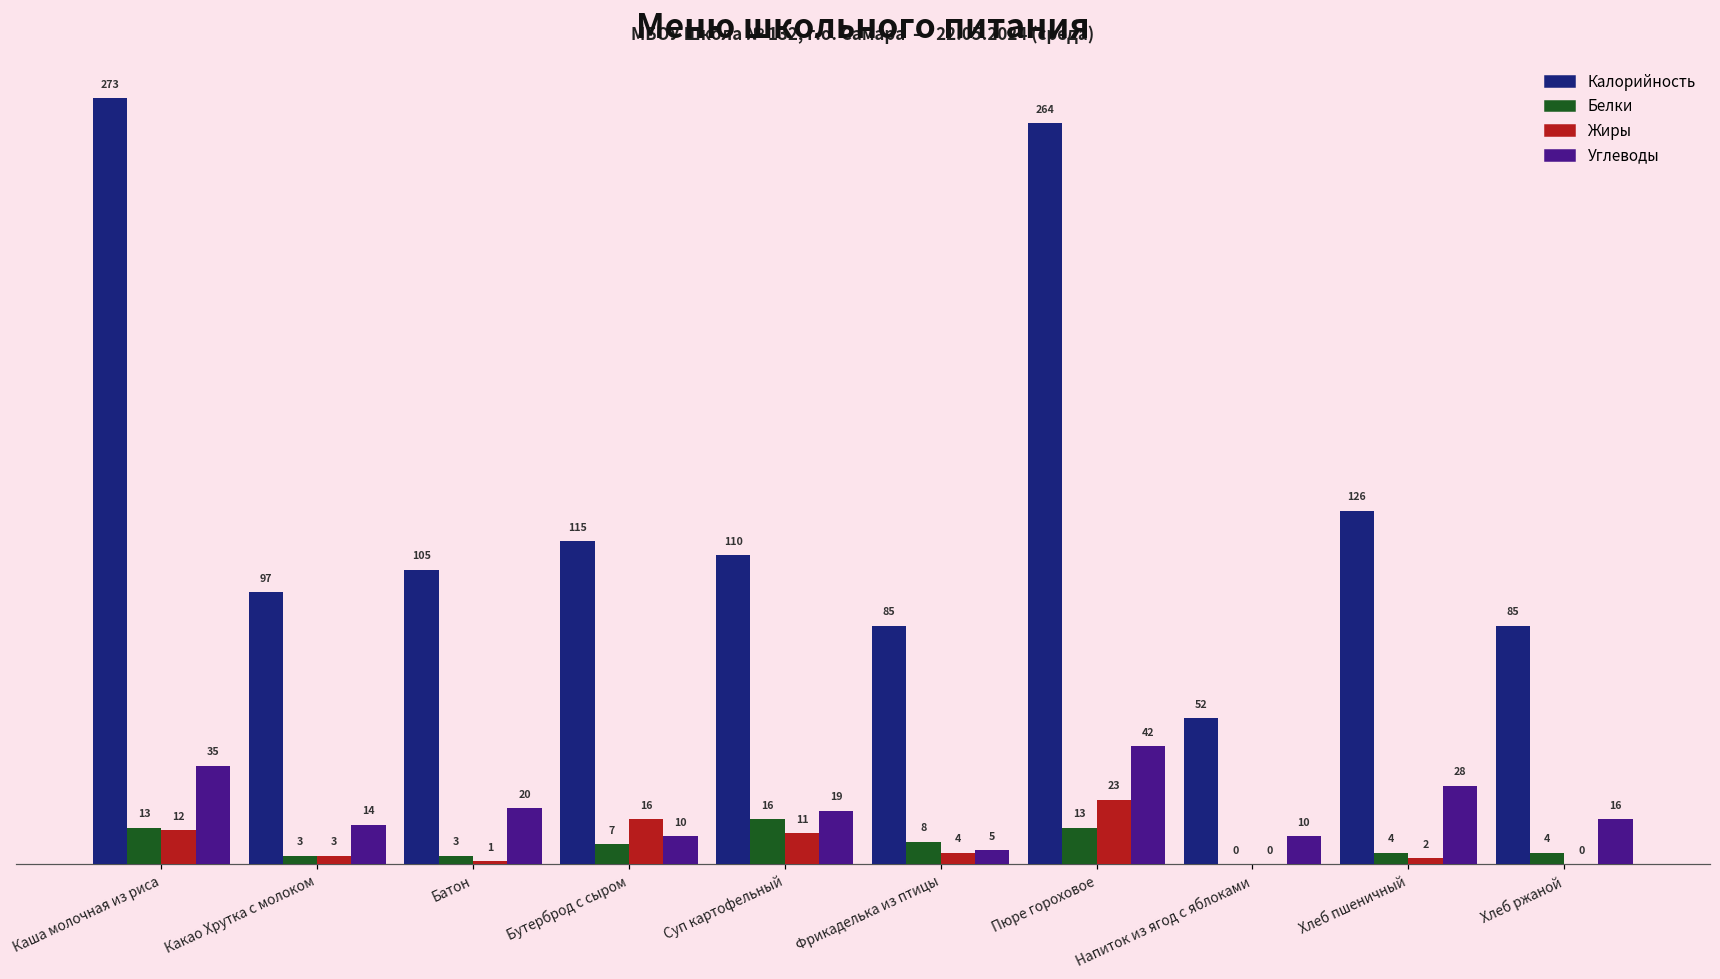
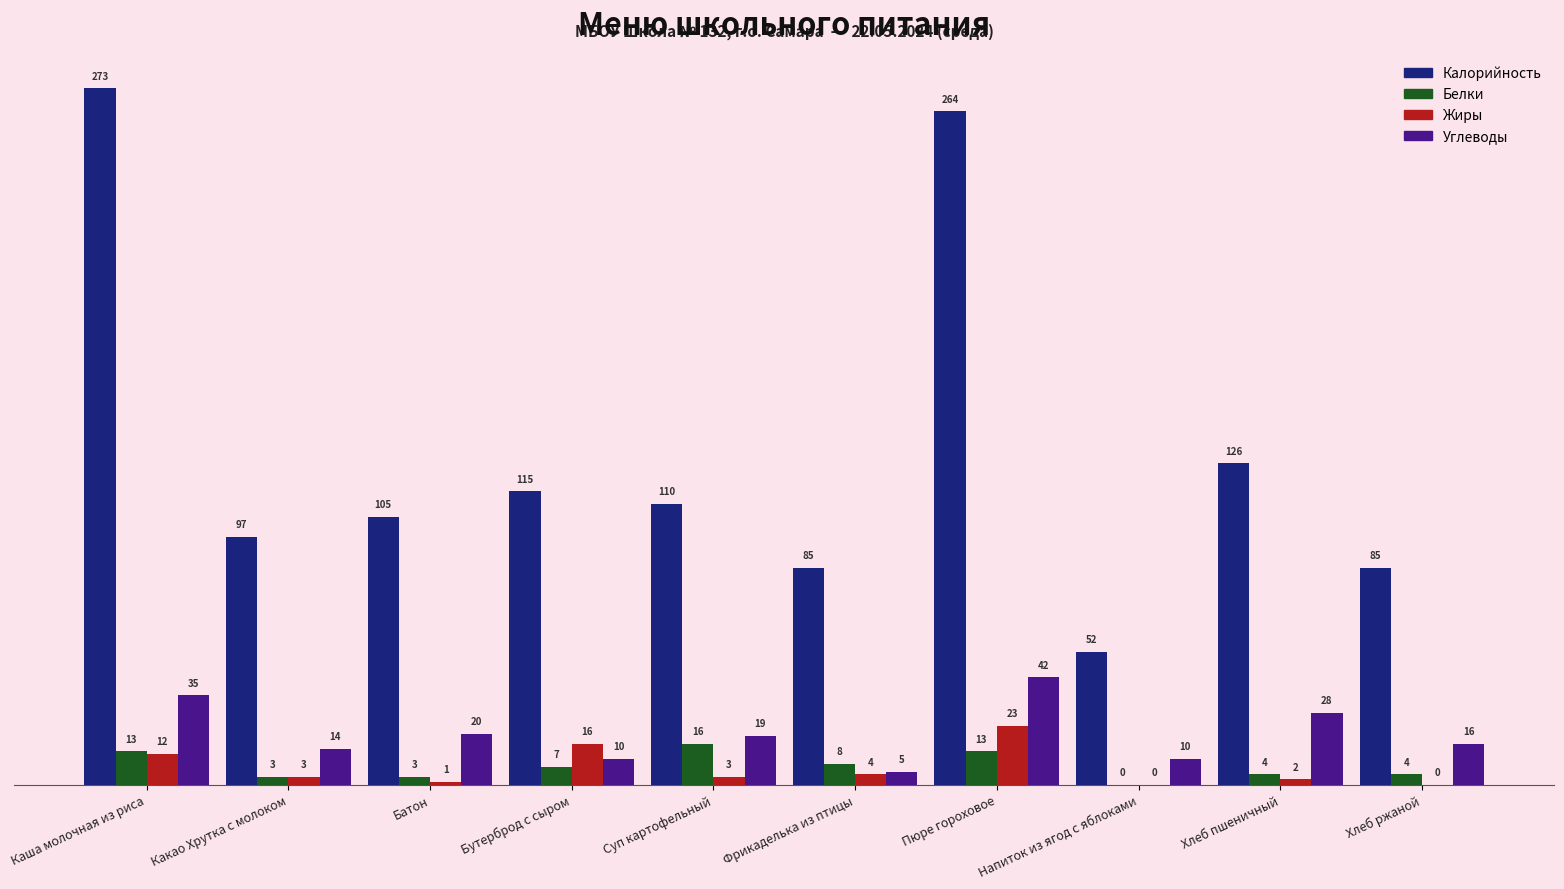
Жиры, Суп картофельный: 11 -> 3
